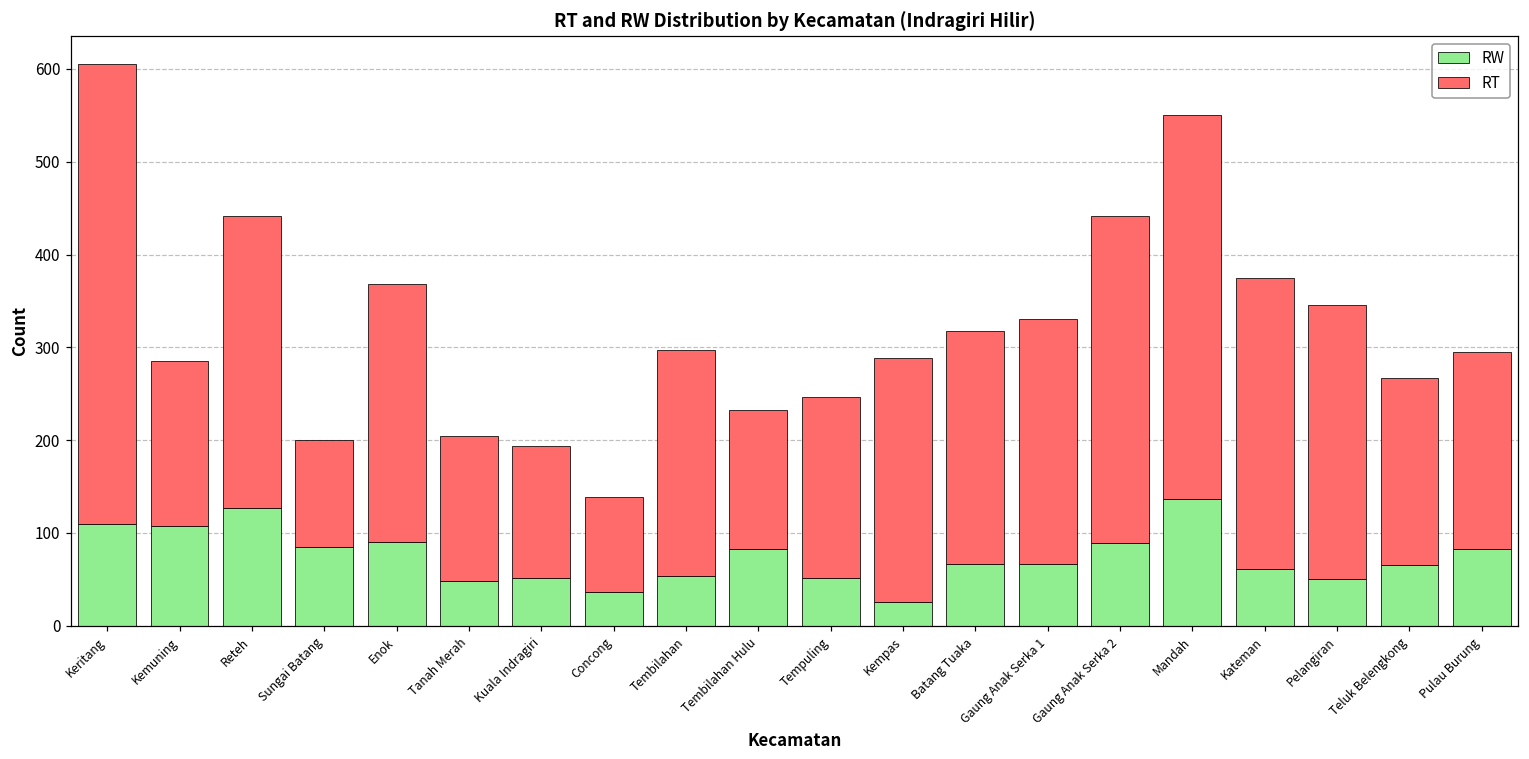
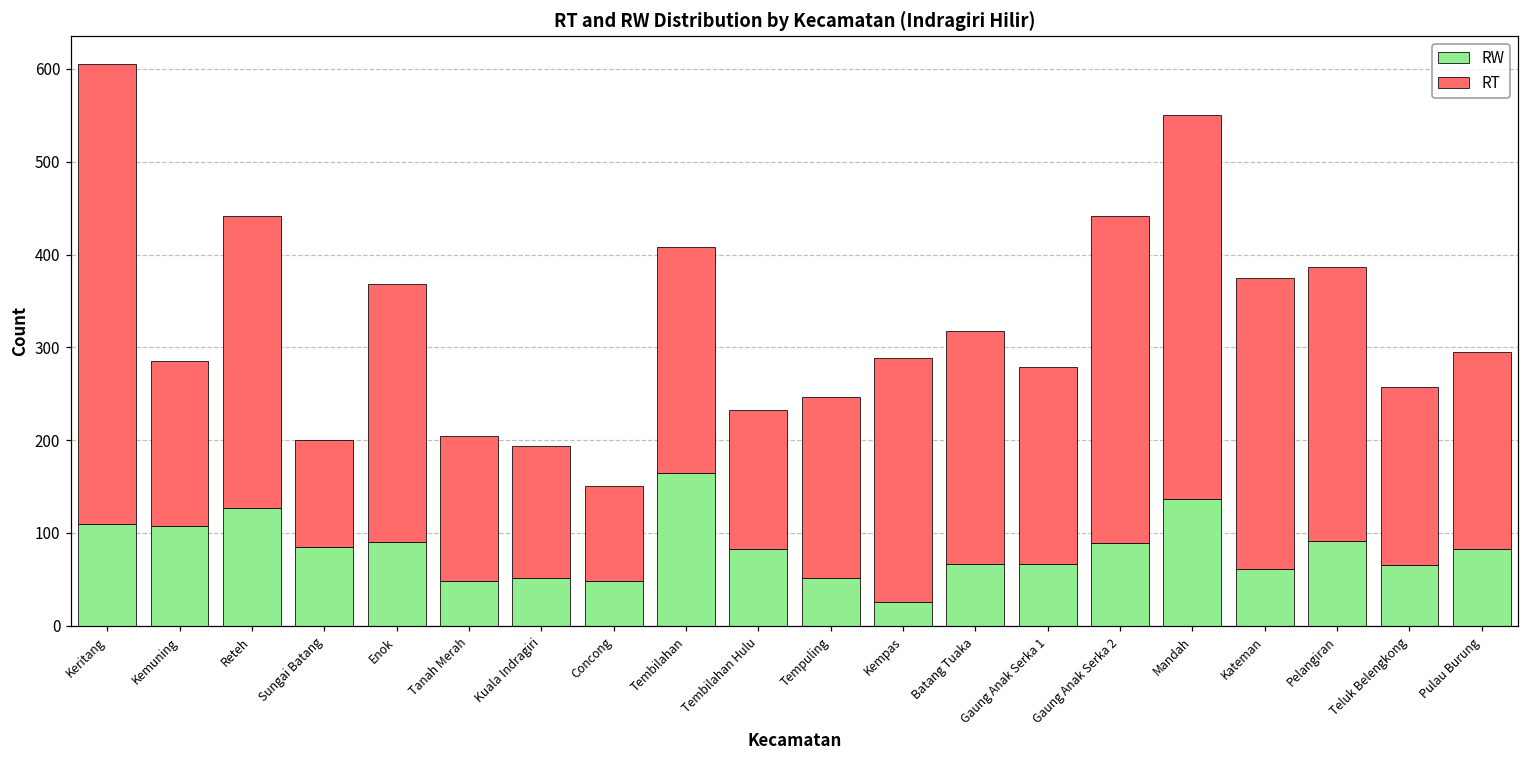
RW, Concong: 40 -> 50
RW, Tembilahan: 50 -> 170
RT, Gaung Anak Serka 1: 260 -> 210
RW, Pelangiran: 50 -> 90
RT, Teluk Belengkong: 200 -> 190
